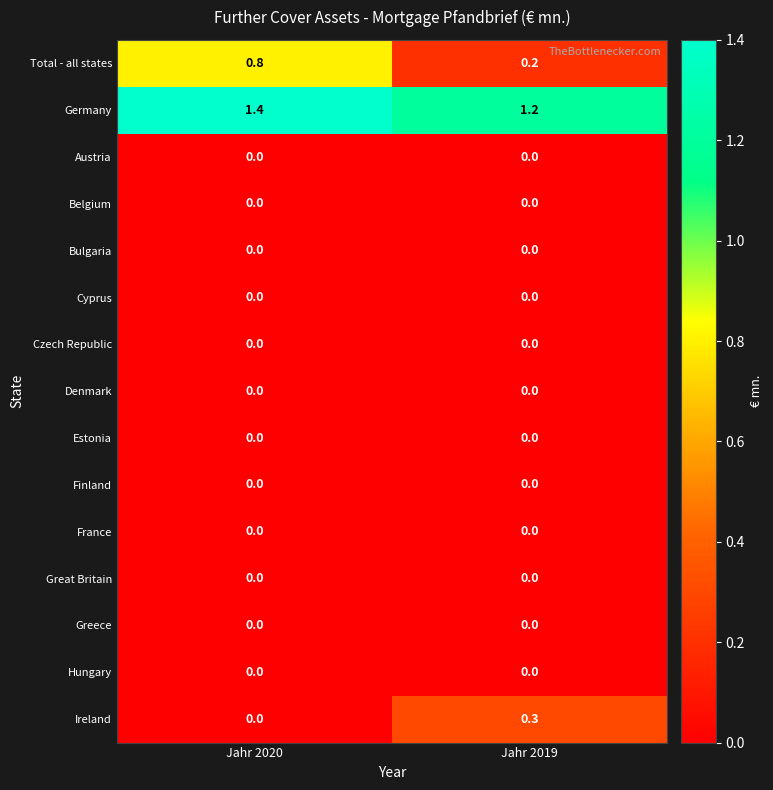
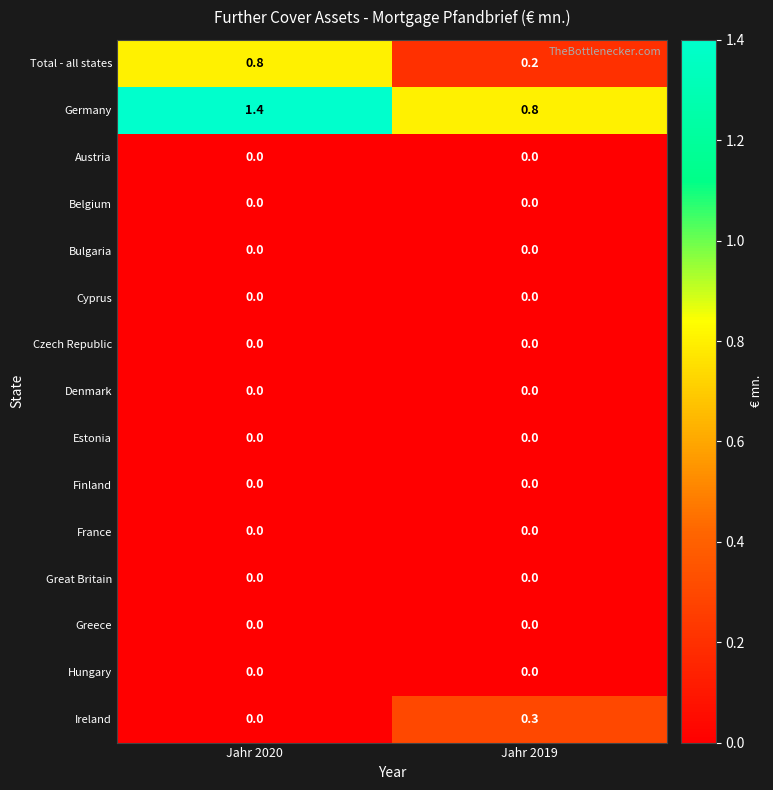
Germany, Jahr 2019: 1.2 -> 0.8
